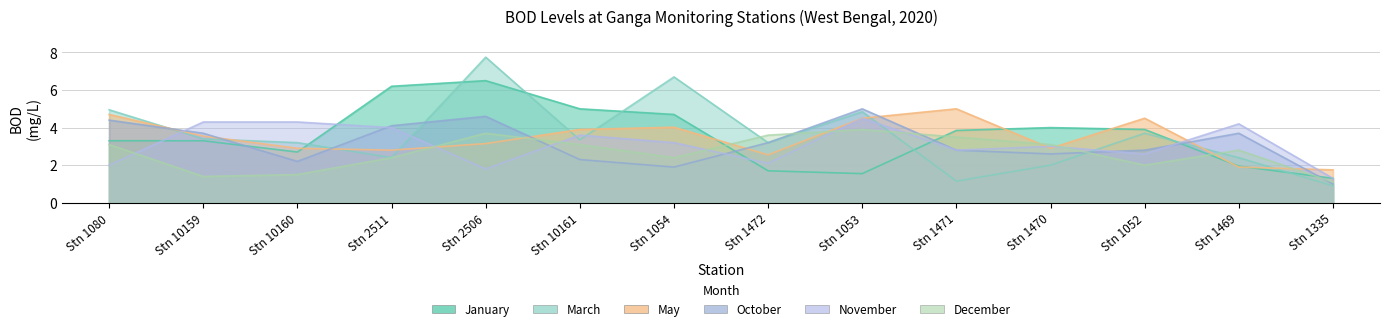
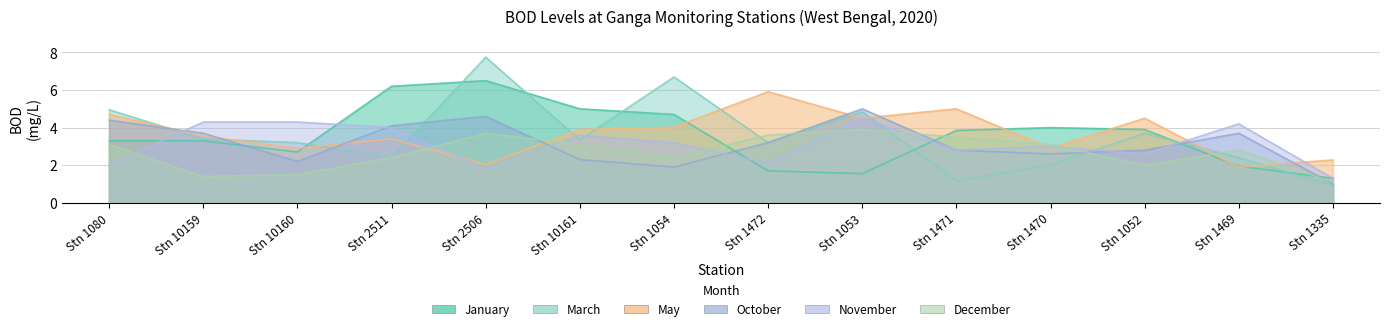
May, Stn 2511: 2.8 -> 3.4
May, Stn 2506: 3.2 -> 2.0
May, Stn 1472: 2.6 -> 5.9
May, Stn 1335: 1.8 -> 2.3
